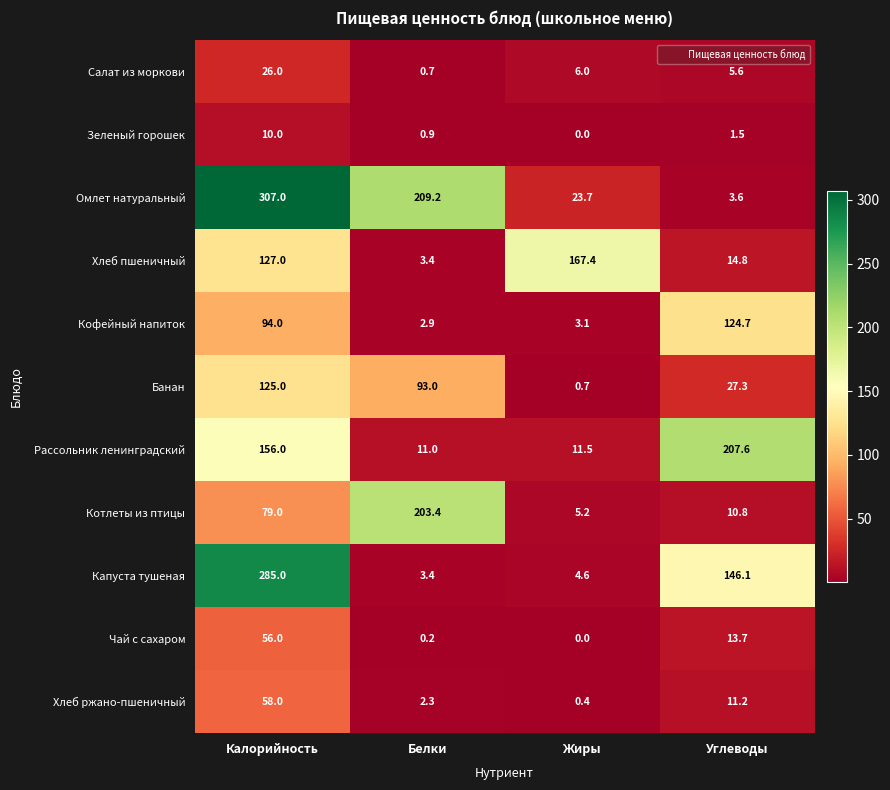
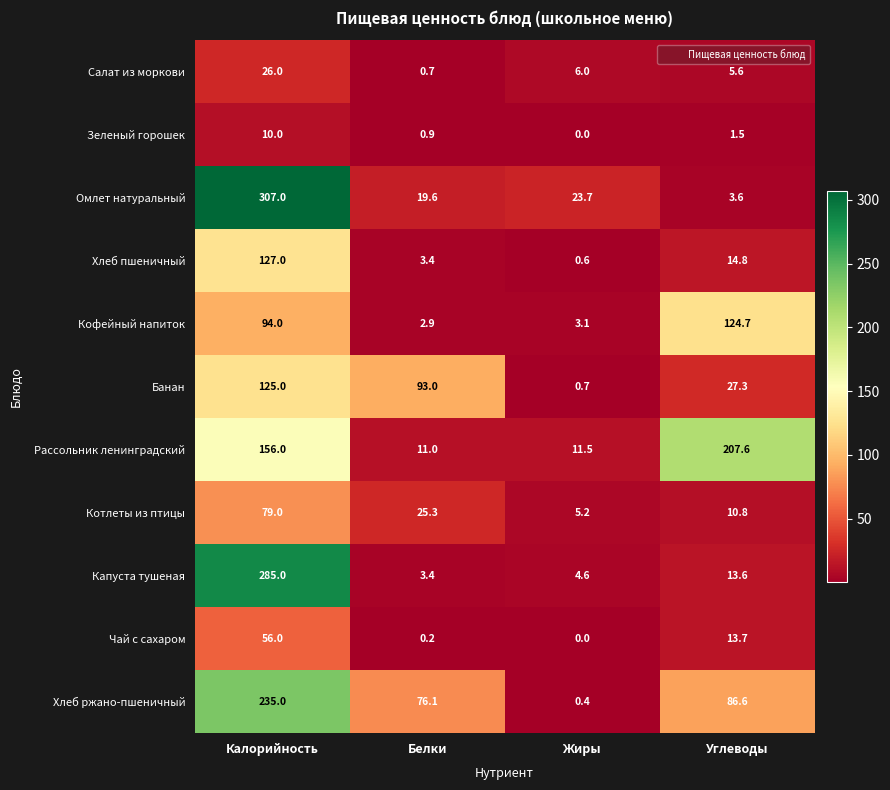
Омлет натуральный, Белки: 209.2 -> 19.6
Хлеб пшеничный, Жиры: 167.4 -> 0.6
Котлеты из птицы, Белки: 203.4 -> 25.3
Капуста тушеная, Углеводы: 146.1 -> 13.6
Хлеб ржано-пшеничный, Калорийность: 58.0 -> 235.0
Хлеб ржано-пшеничный, Белки: 2.3 -> 76.1
Хлеб ржано-пшеничный, Углеводы: 11.2 -> 86.6
